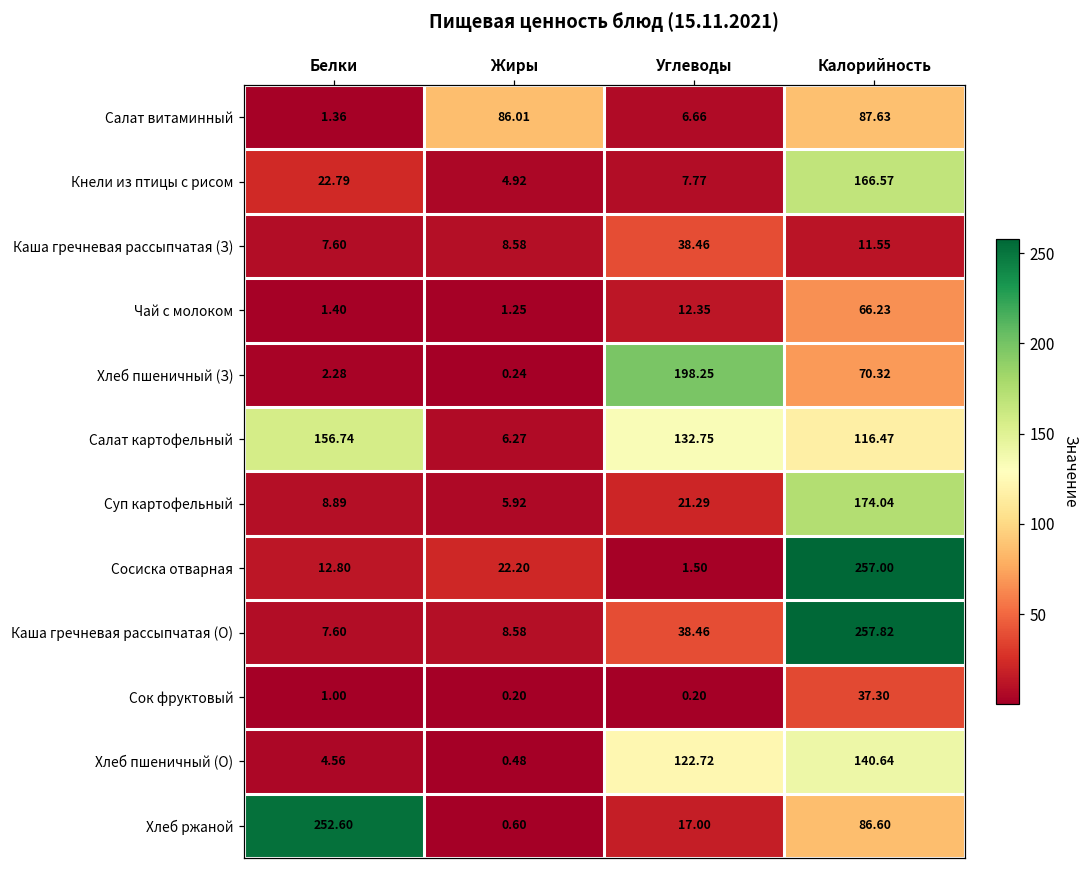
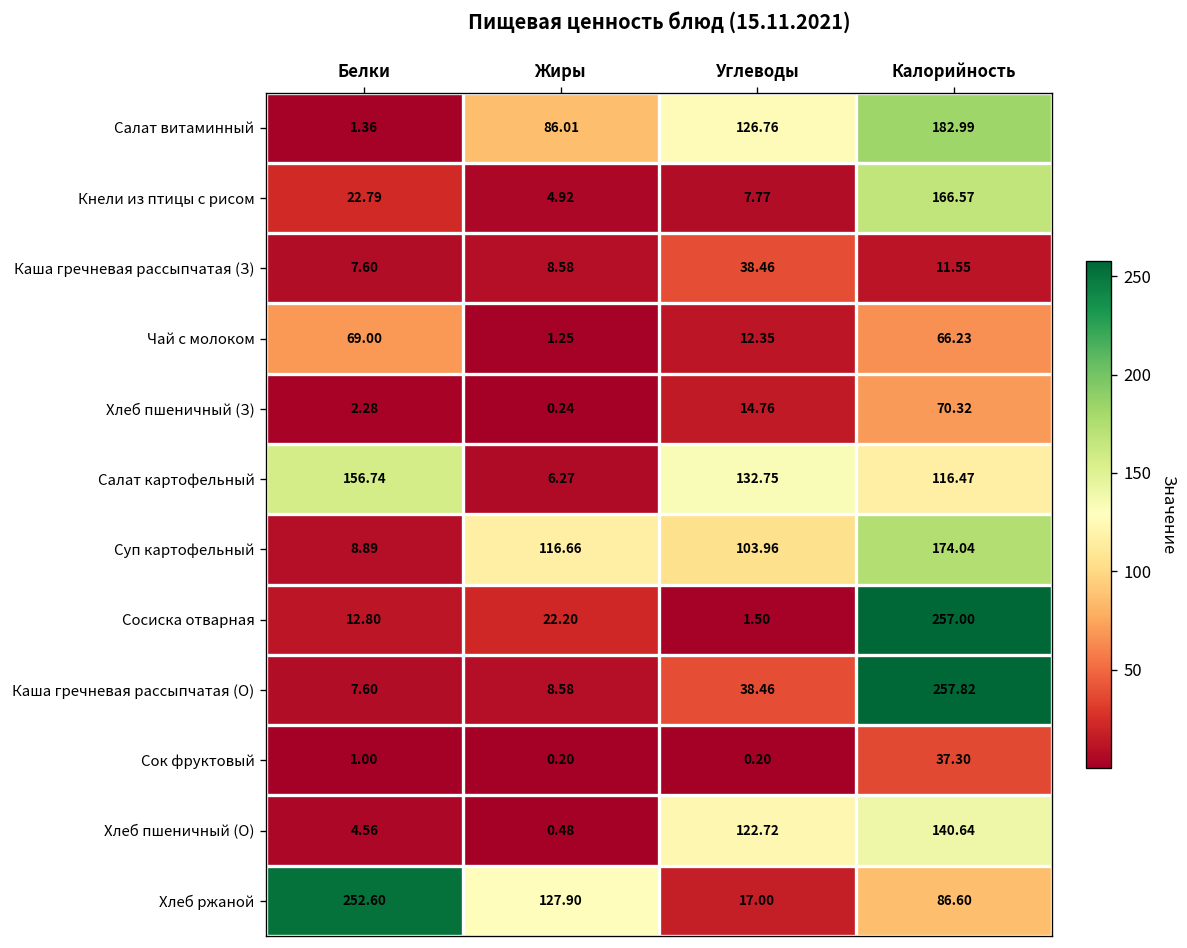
Салат витаминный, Углеводы: 6.66 -> 126.76
Салат витаминный, Калорийность: 87.63 -> 182.99
Чай с молоком, Белки: 1.40 -> 69.00
Хлеб пшеничный (З), Углеводы: 198.25 -> 14.76
Суп картофельный, Жиры: 5.92 -> 116.66
Суп картофельный, Углеводы: 21.29 -> 103.96
Хлеб ржаной, Жиры: 0.60 -> 127.90
